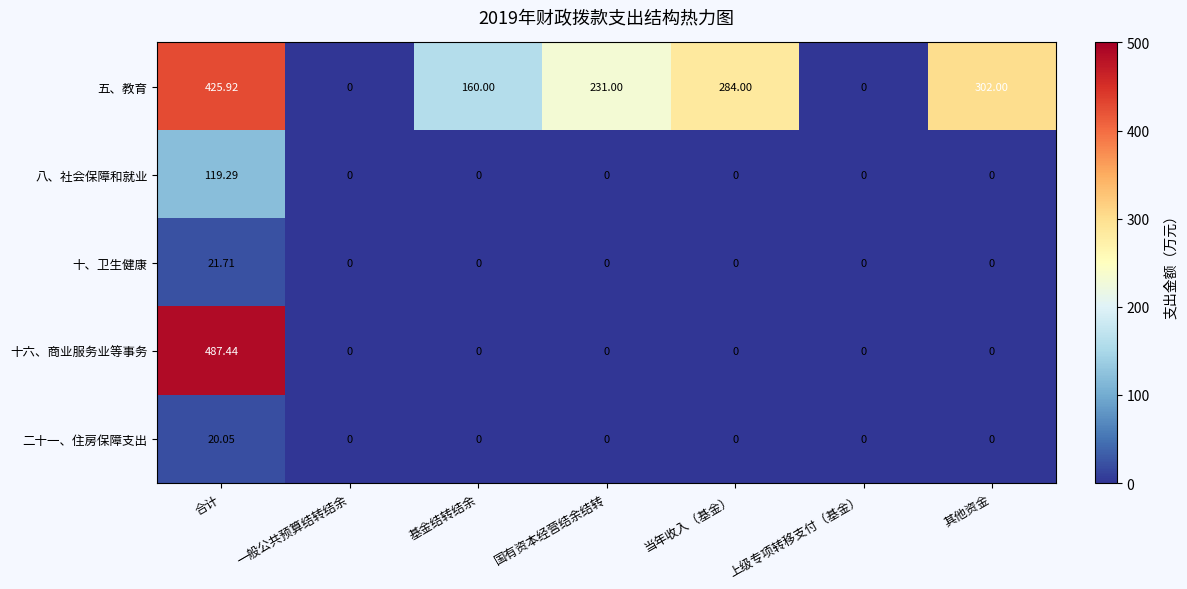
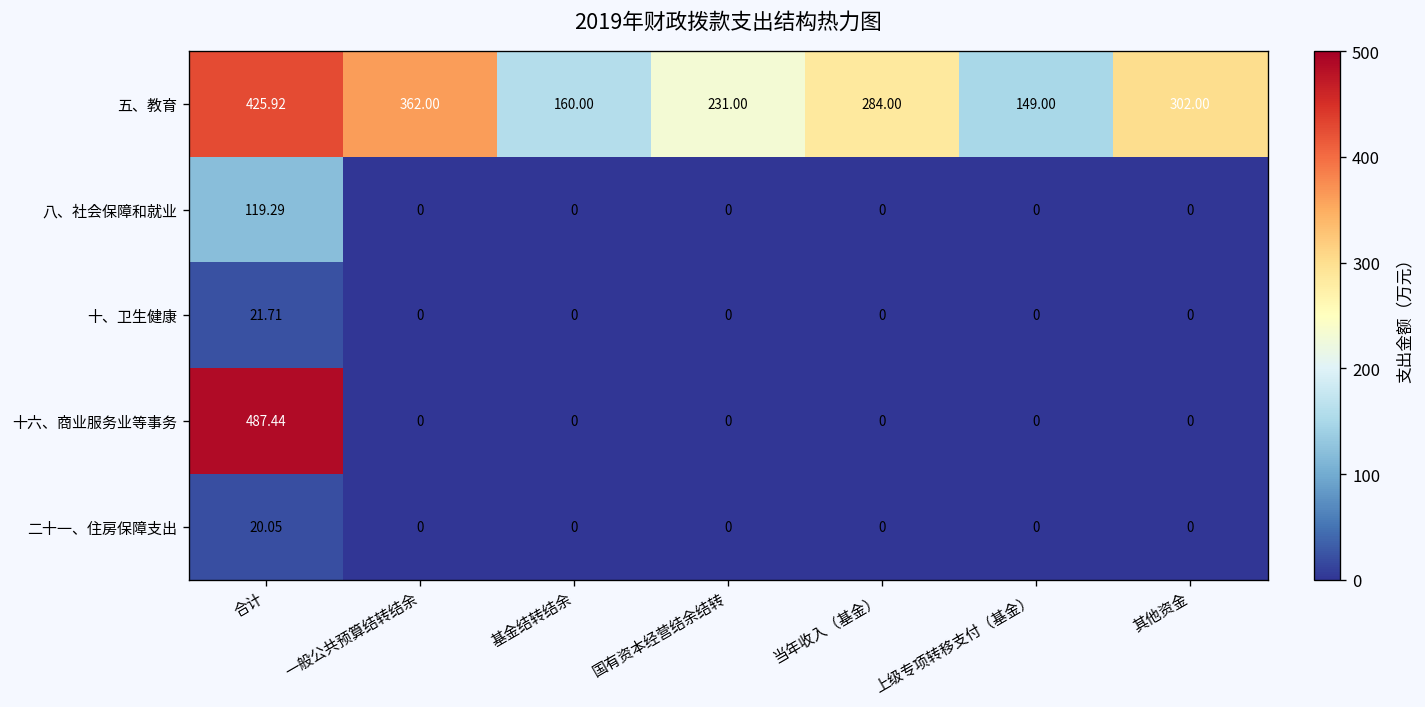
五、教育, 一般公共预算结转结余: 0 -> 362.00
五、教育, 上级专项转移支付（基金）: 0 -> 149.00
